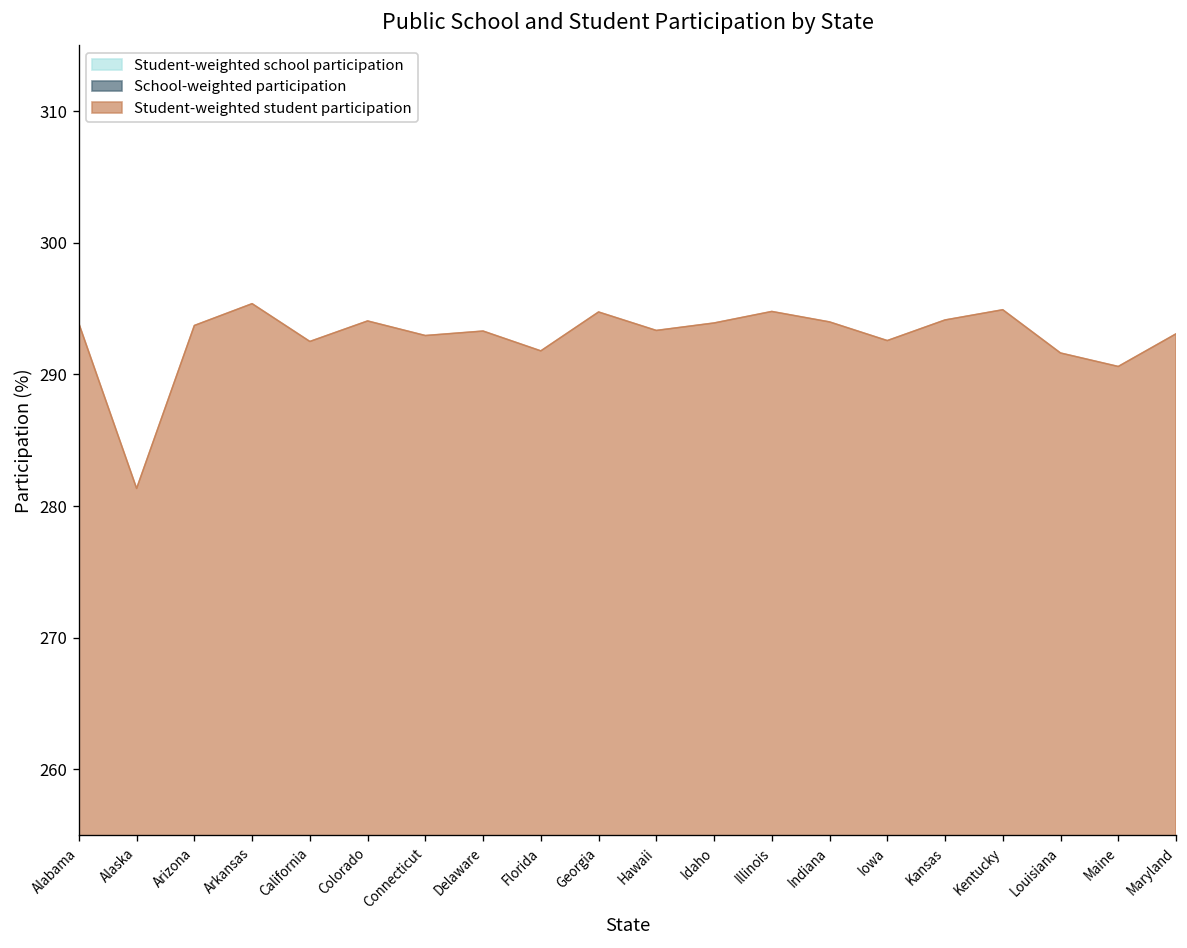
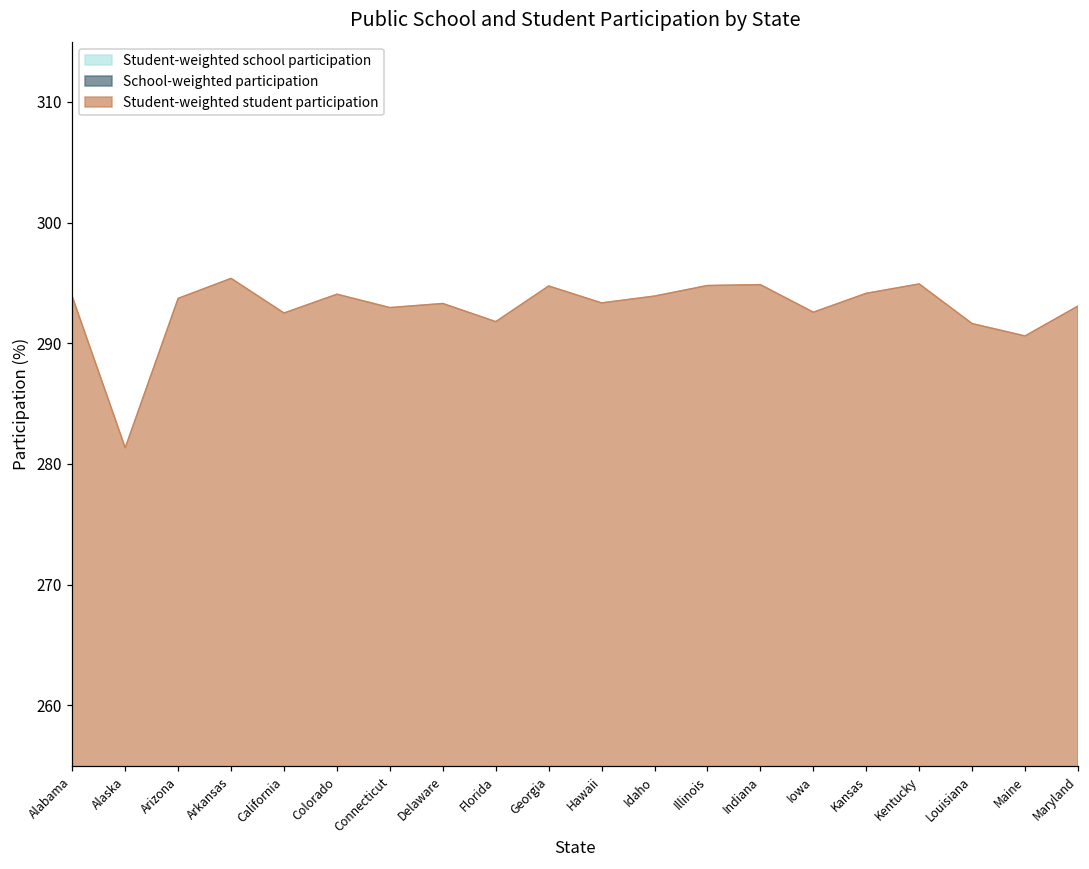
Student-weighted student participation, Indiana: 94.0 -> 94.9
